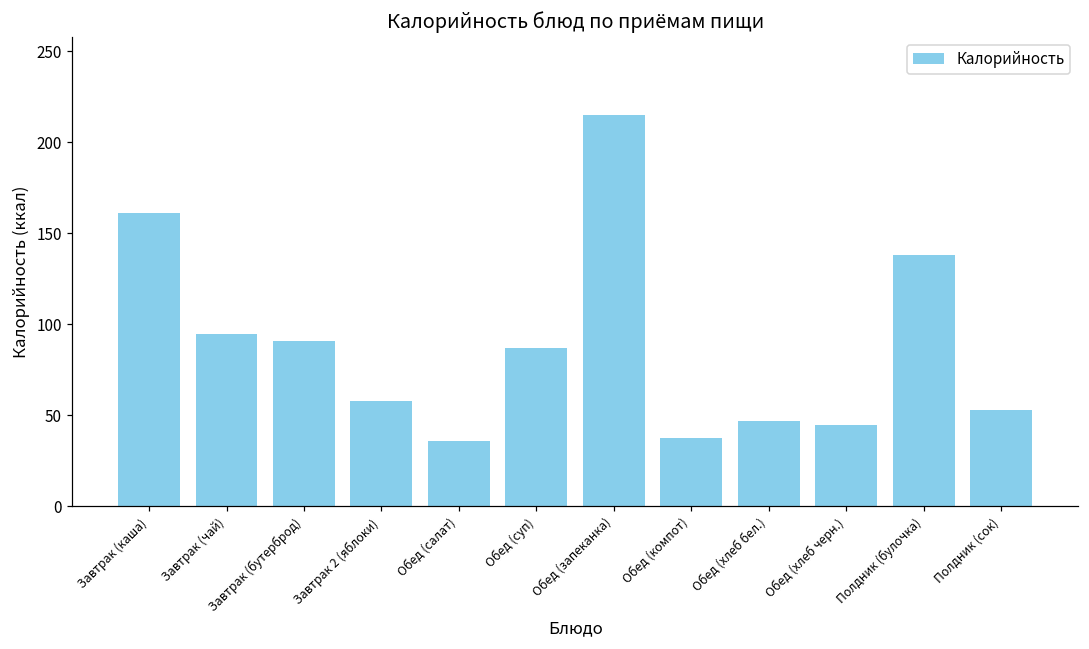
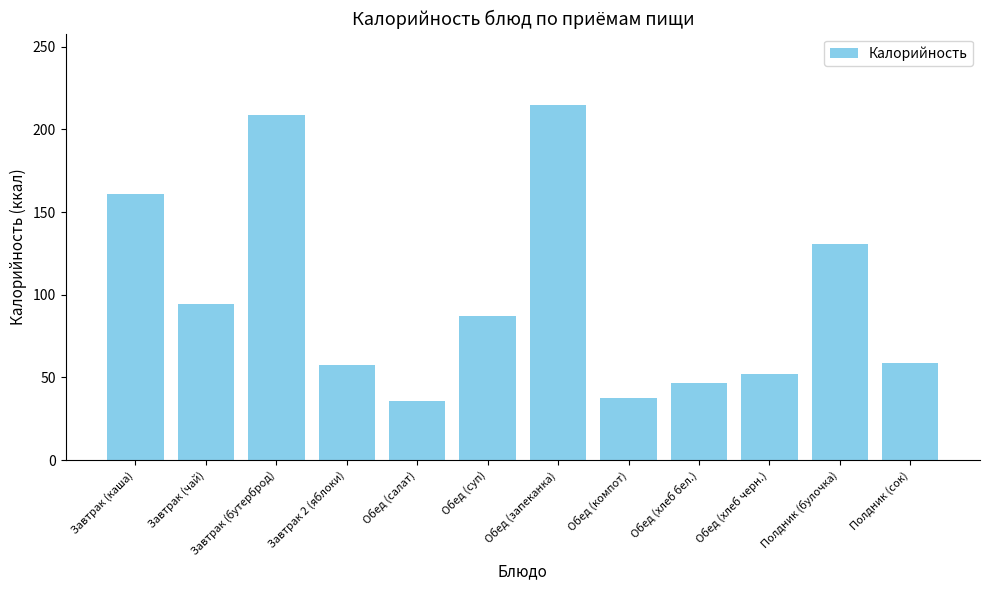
Завтрак (бутерброд): 91 -> 209
Обед (хлеб черн.): 45 -> 52
Полдник (булочка): 138 -> 131
Полдник (сок): 53 -> 59
